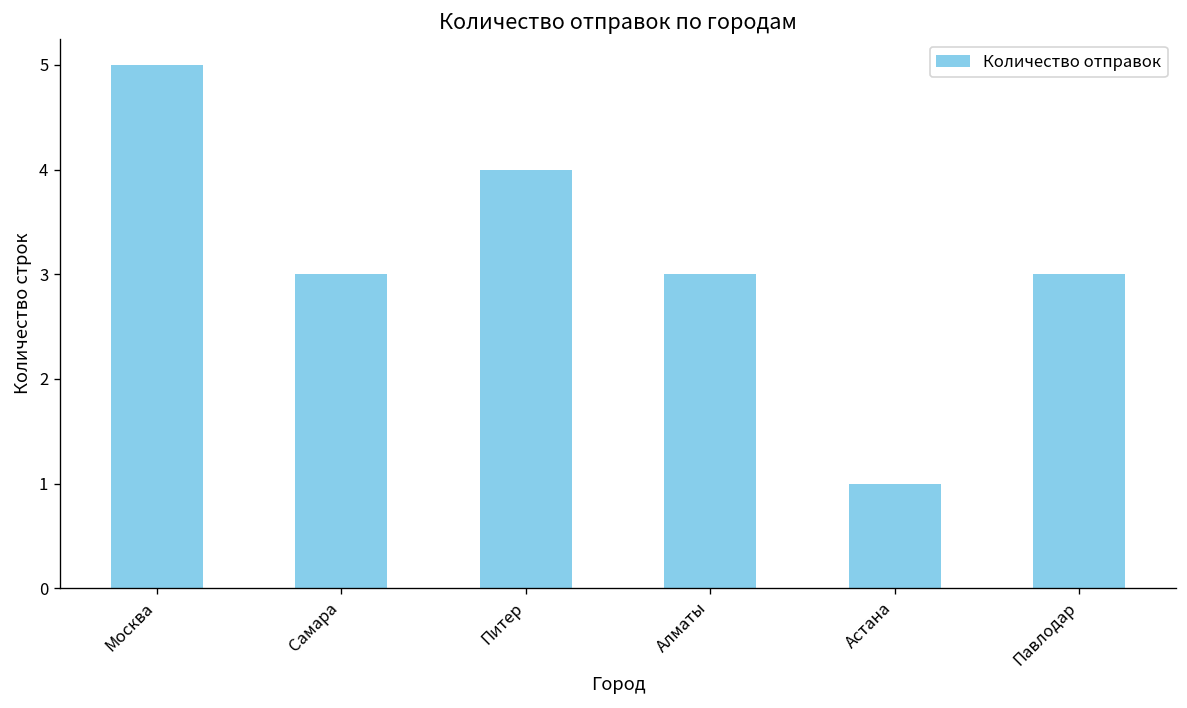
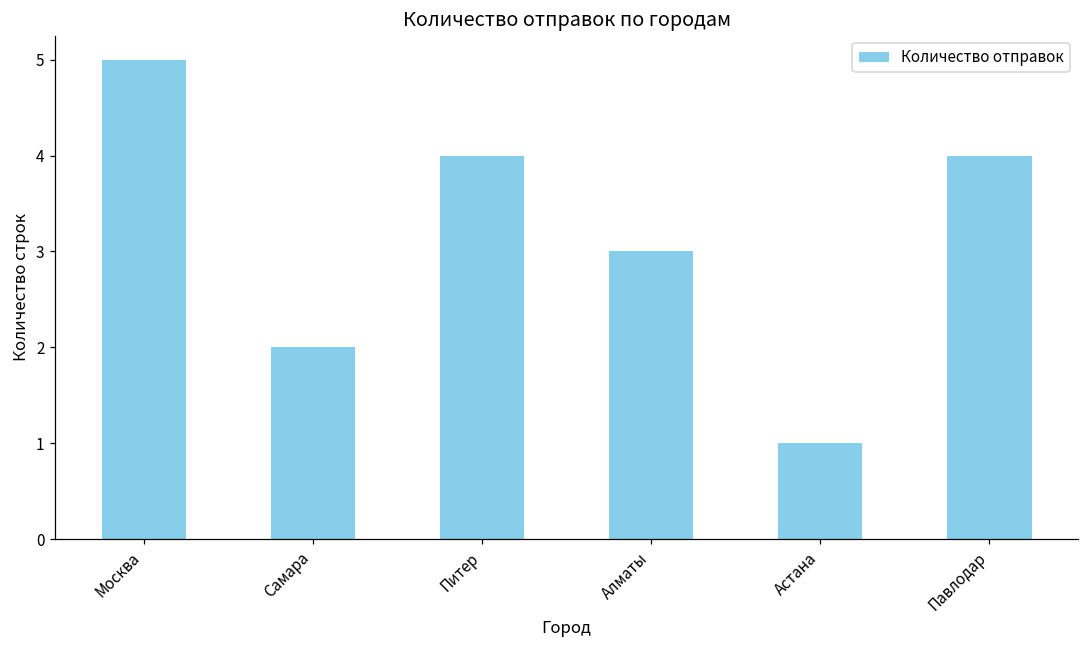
Самара: 3 -> 2
Павлодар: 3 -> 4
